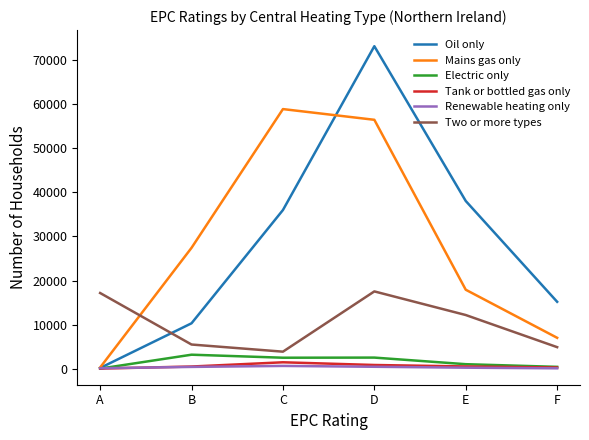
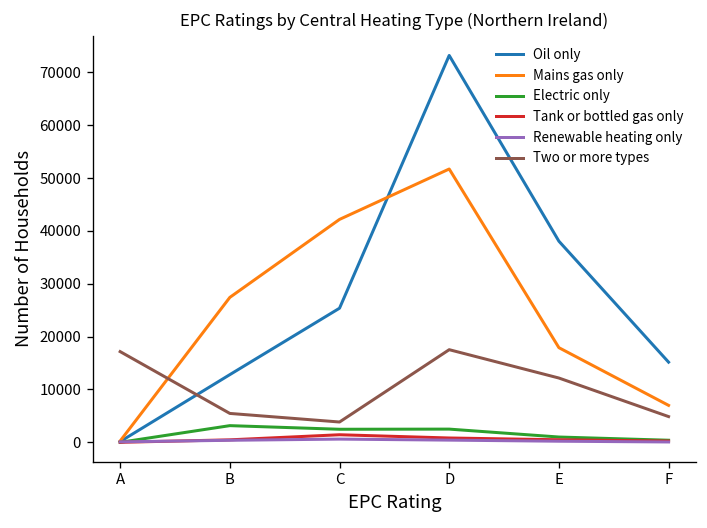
Oil only, B: 10000 -> 13000
Oil only, C: 36000 -> 25000
Mains gas only, C: 59000 -> 42000
Mains gas only, D: 56000 -> 52000
